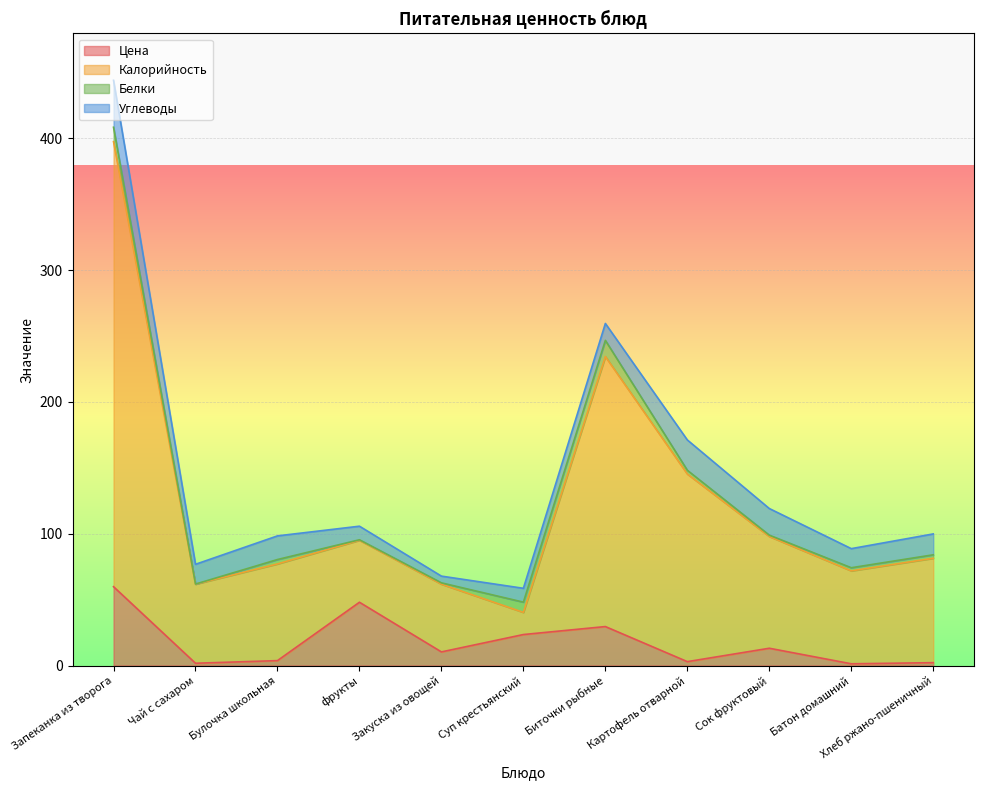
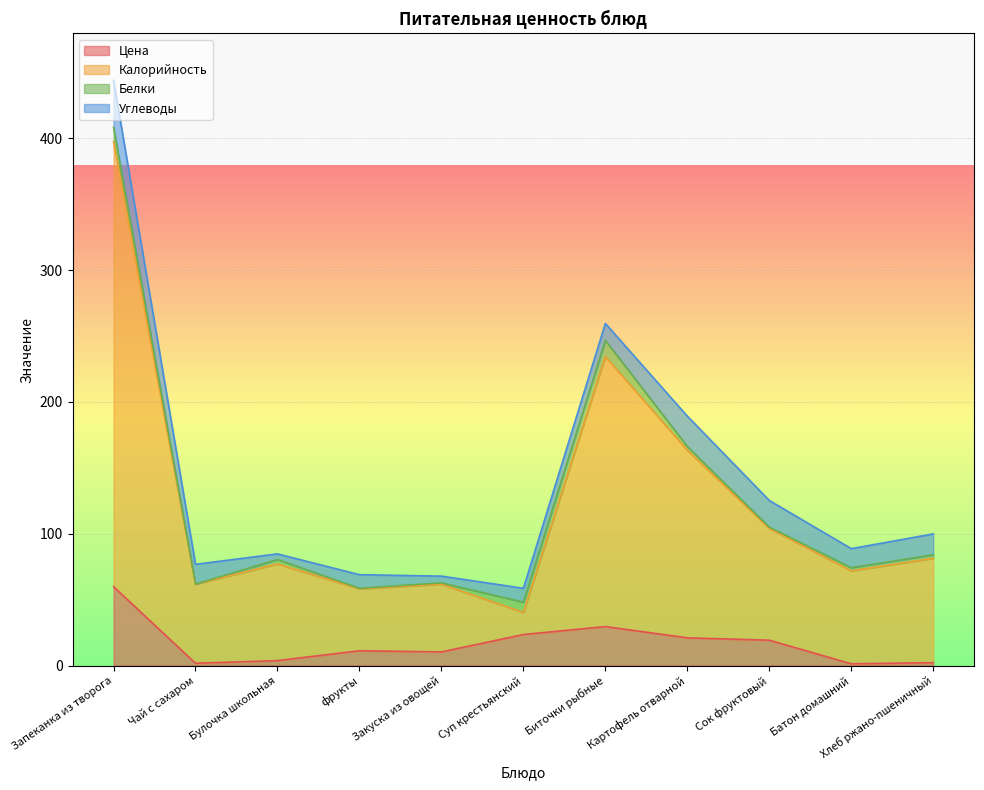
Углеводы, Булочка школьная: 18 -> 4
Цена, фрукты: 48 -> 11
Цена, Картофель отварной: 3 -> 21
Цена, Сок фруктовый: 13 -> 19
